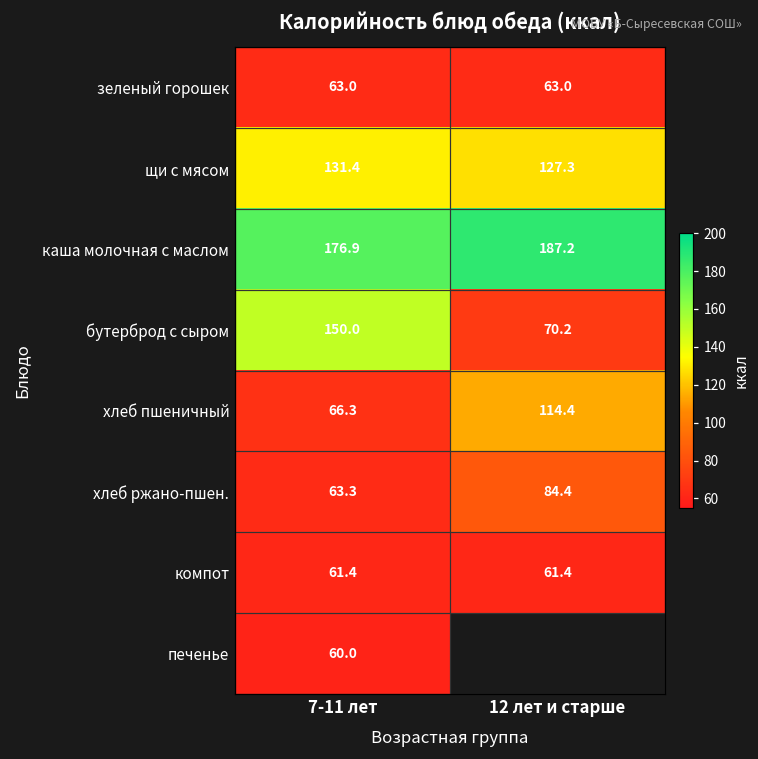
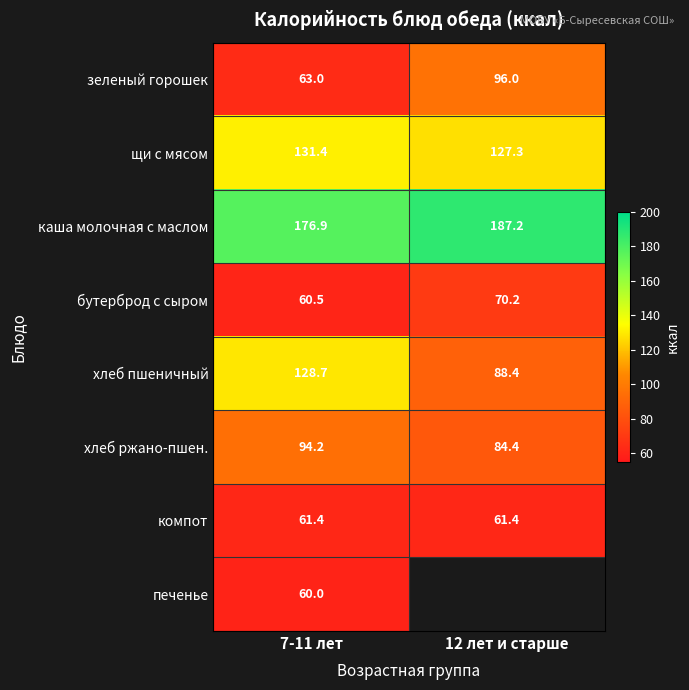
зеленый горошек, 12 лет и старше: 63.0 -> 96.0
бутерброд с сыром, 7-11 лет: 150.0 -> 60.5
хлеб пшеничный, 7-11 лет: 66.3 -> 128.7
хлеб пшеничный, 12 лет и старше: 114.4 -> 88.4
хлеб ржано-пшен., 7-11 лет: 63.3 -> 94.2
